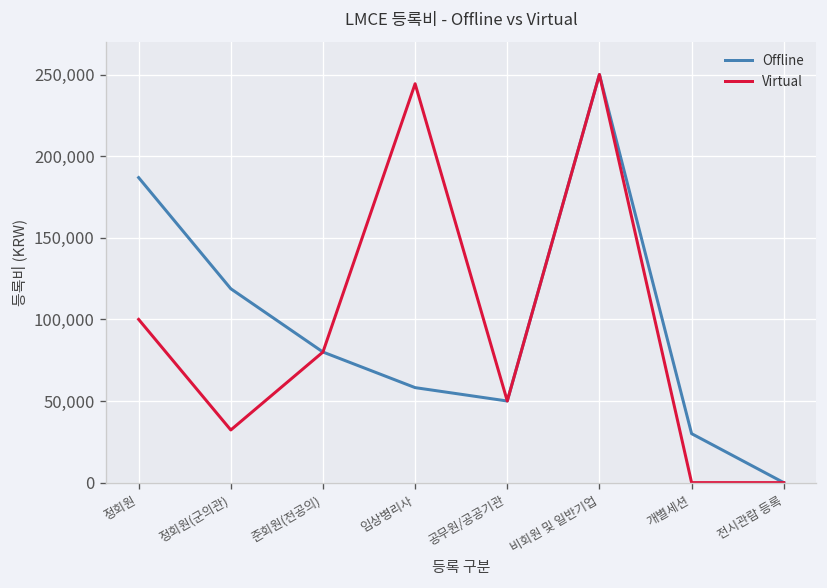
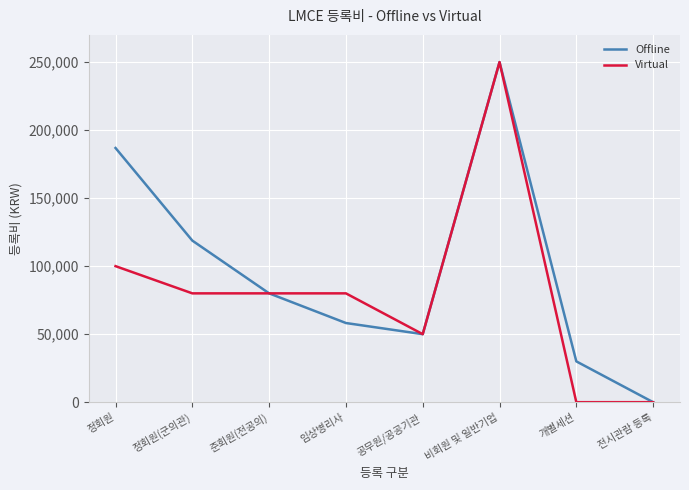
Virtual, 정회원(군의관): 32,000 -> 80,000
Virtual, 임상병리사: 244,000 -> 80,000
